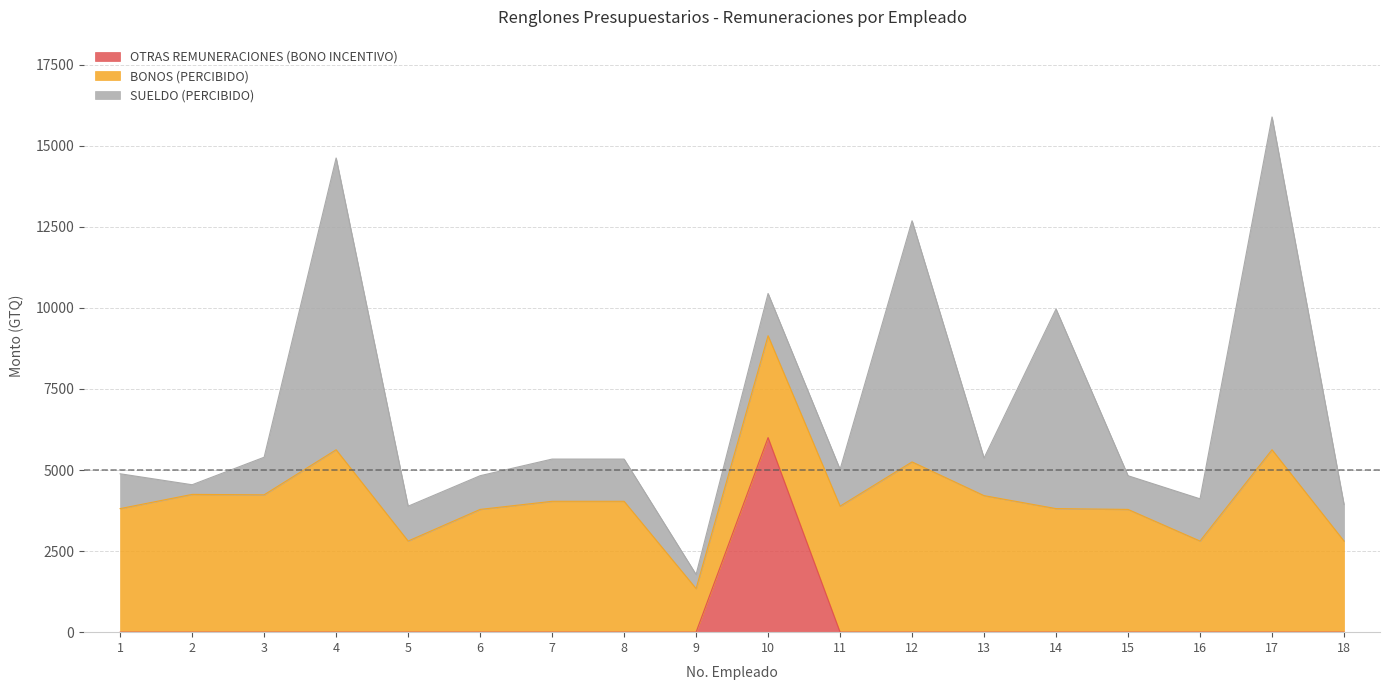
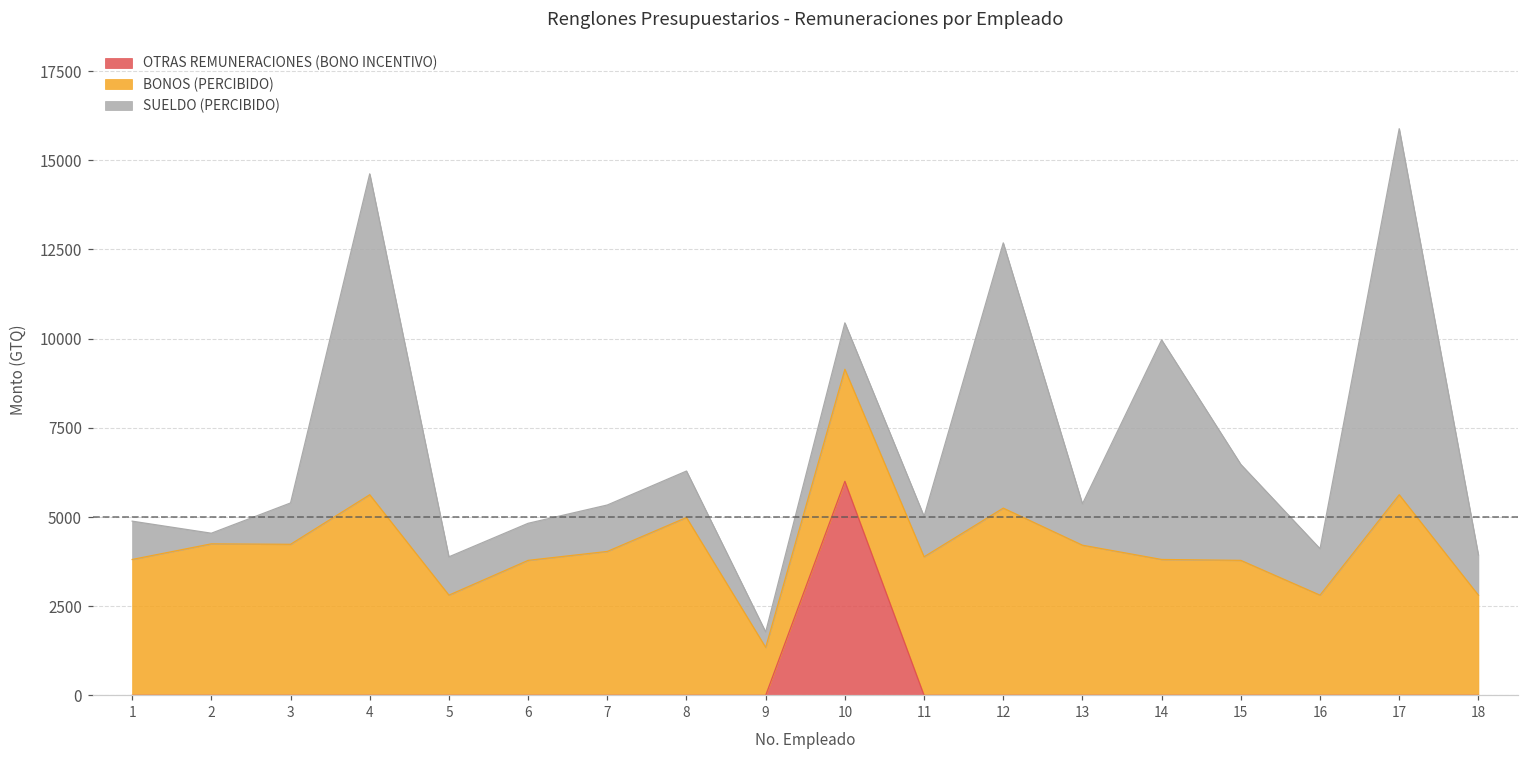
BONOS (PERCIBIDO), 8: 4000 -> 5000
SUELDO (PERCIBIDO), 15: 1000 -> 2700
